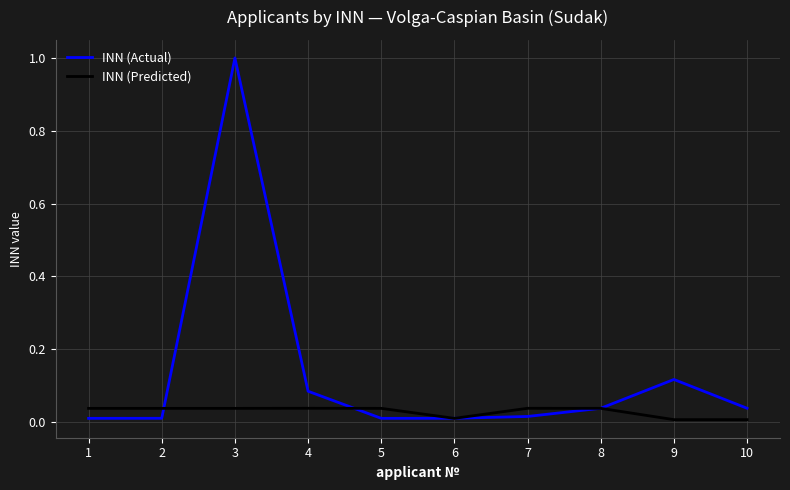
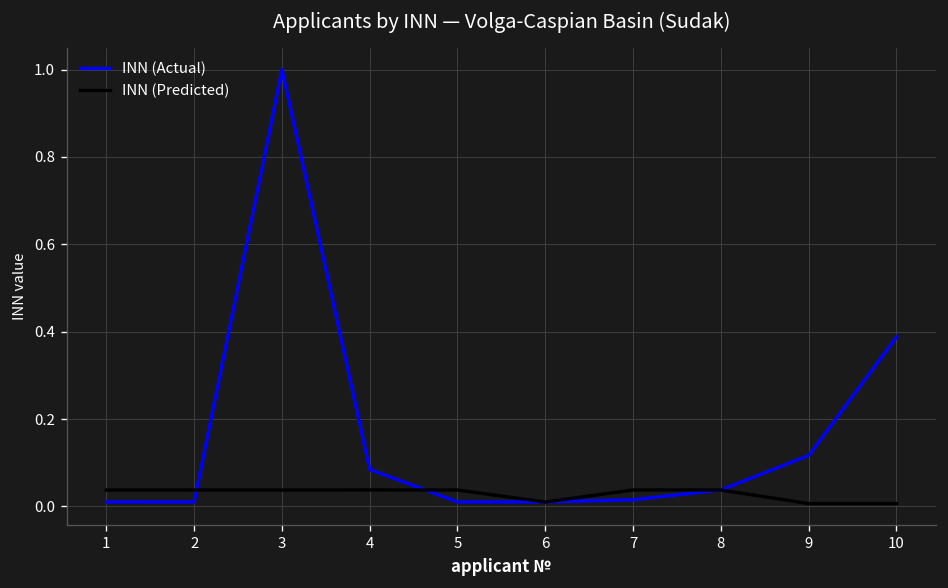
INN (Actual), 10: 0.04 -> 0.39
